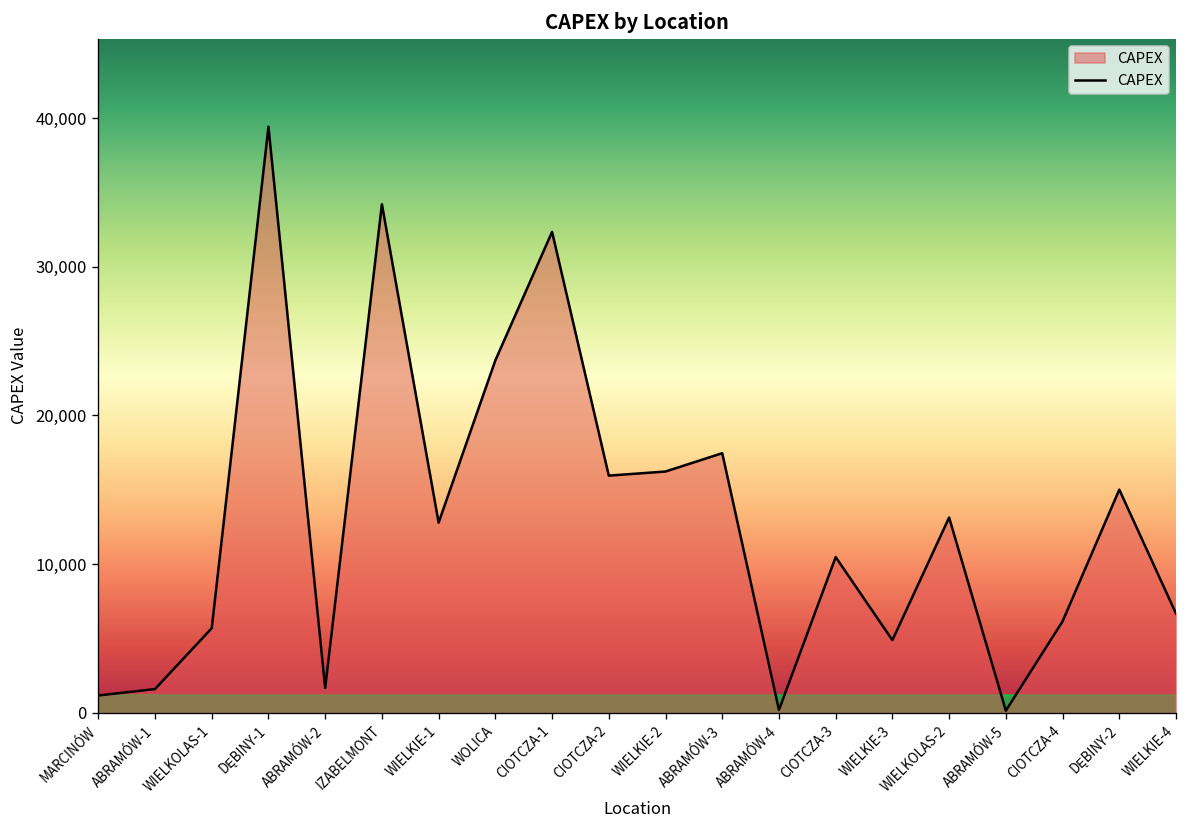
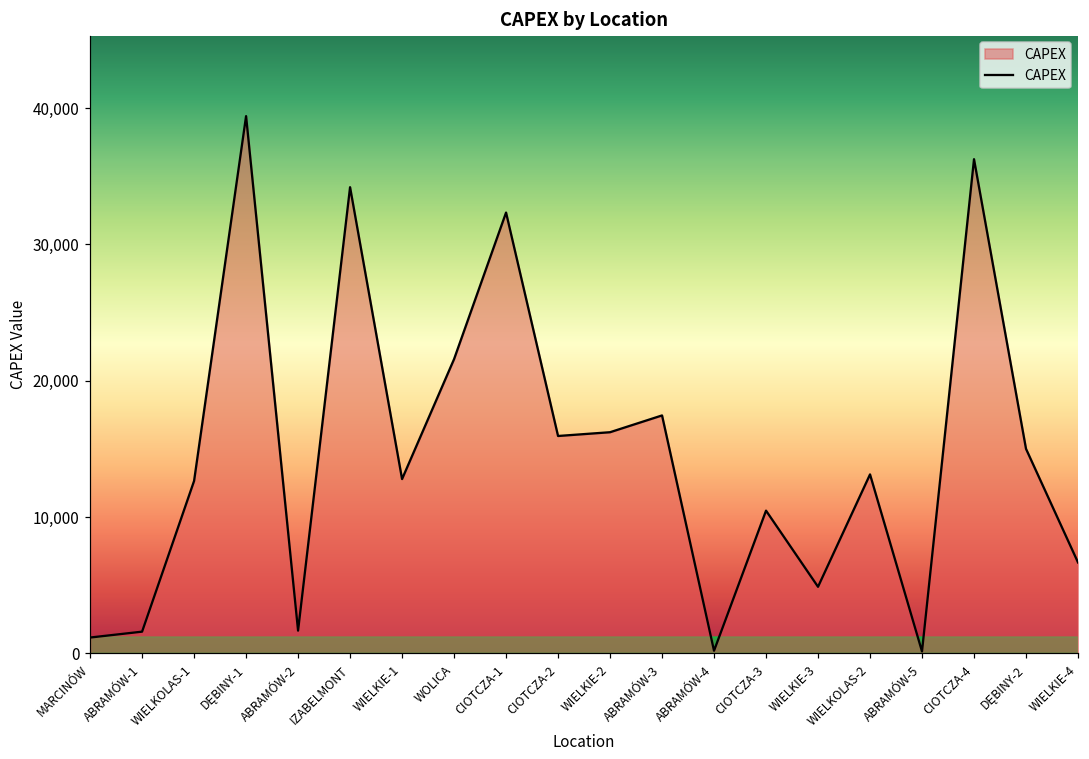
WIELKOLAS-1: 5,700 -> 12,600
WOLICA: 23,700 -> 21,600
CIOTCZA-4: 6,100 -> 36,300
